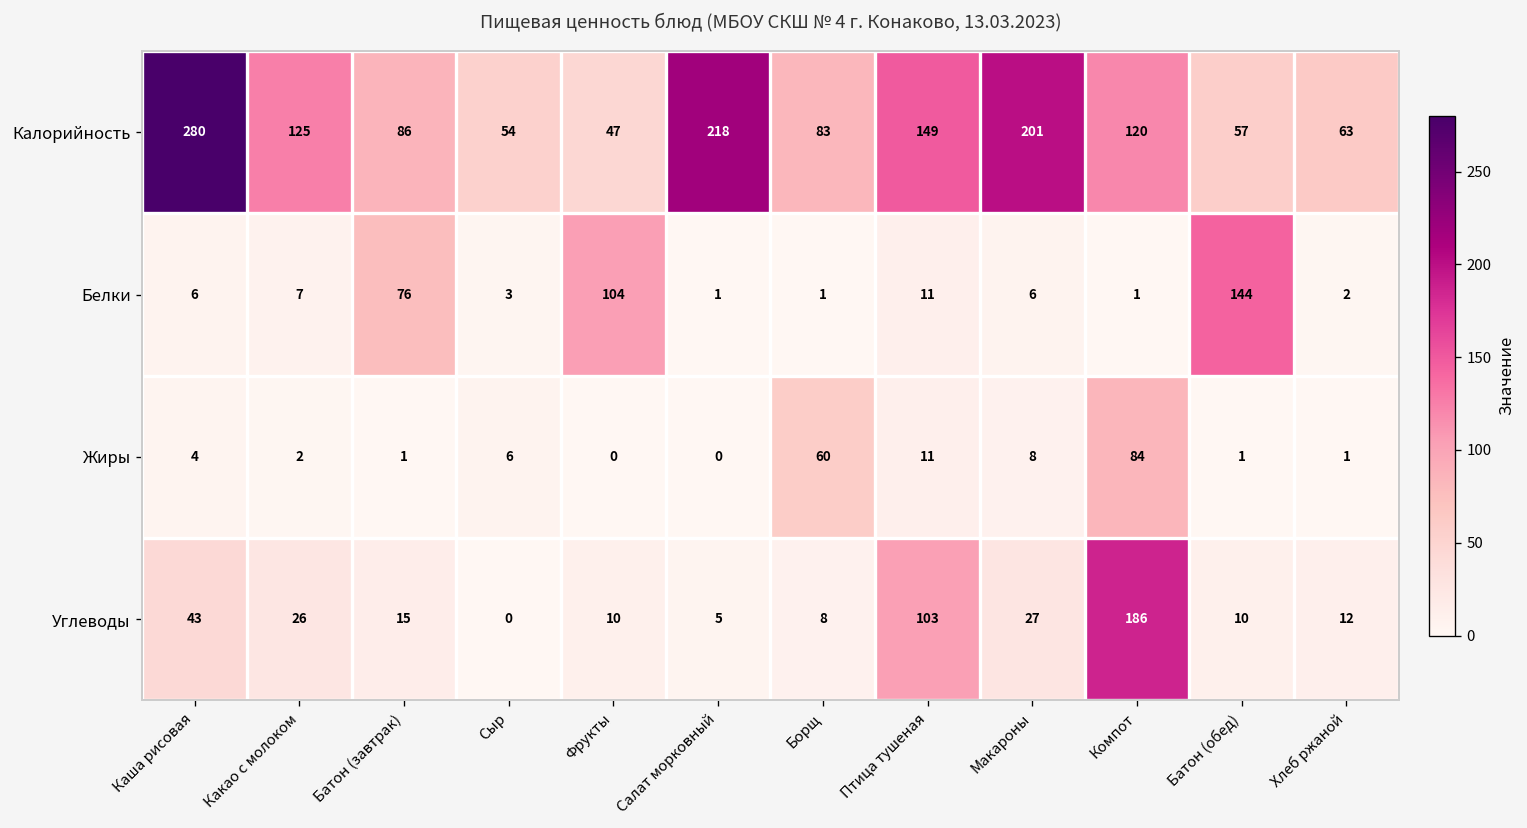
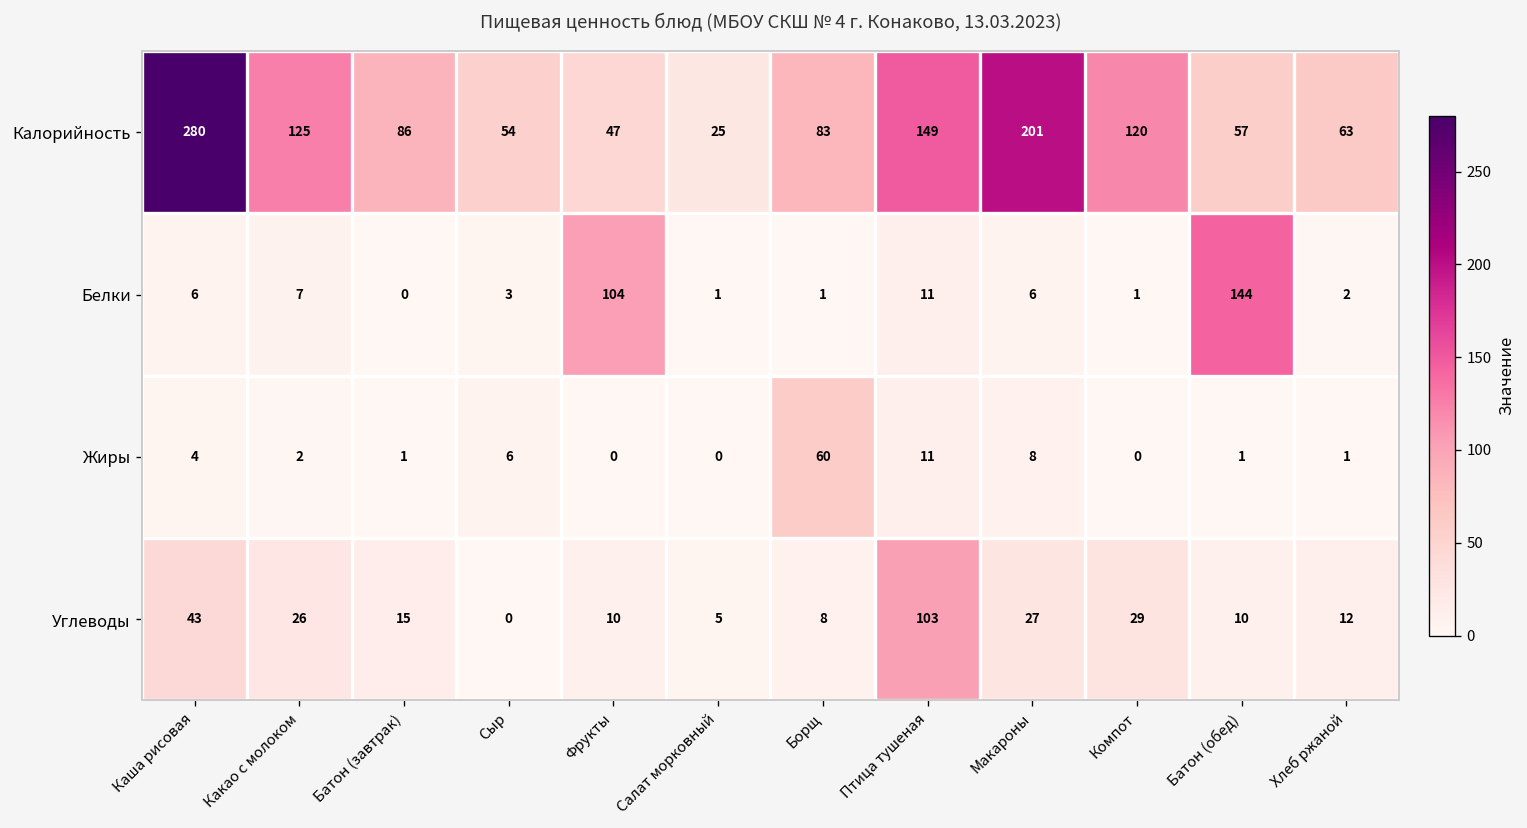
Калорийность, Салат морковный: 218 -> 25
Белки, Батон (завтрак): 76 -> 0
Жиры, Компот: 84 -> 0
Углеводы, Компот: 186 -> 29
